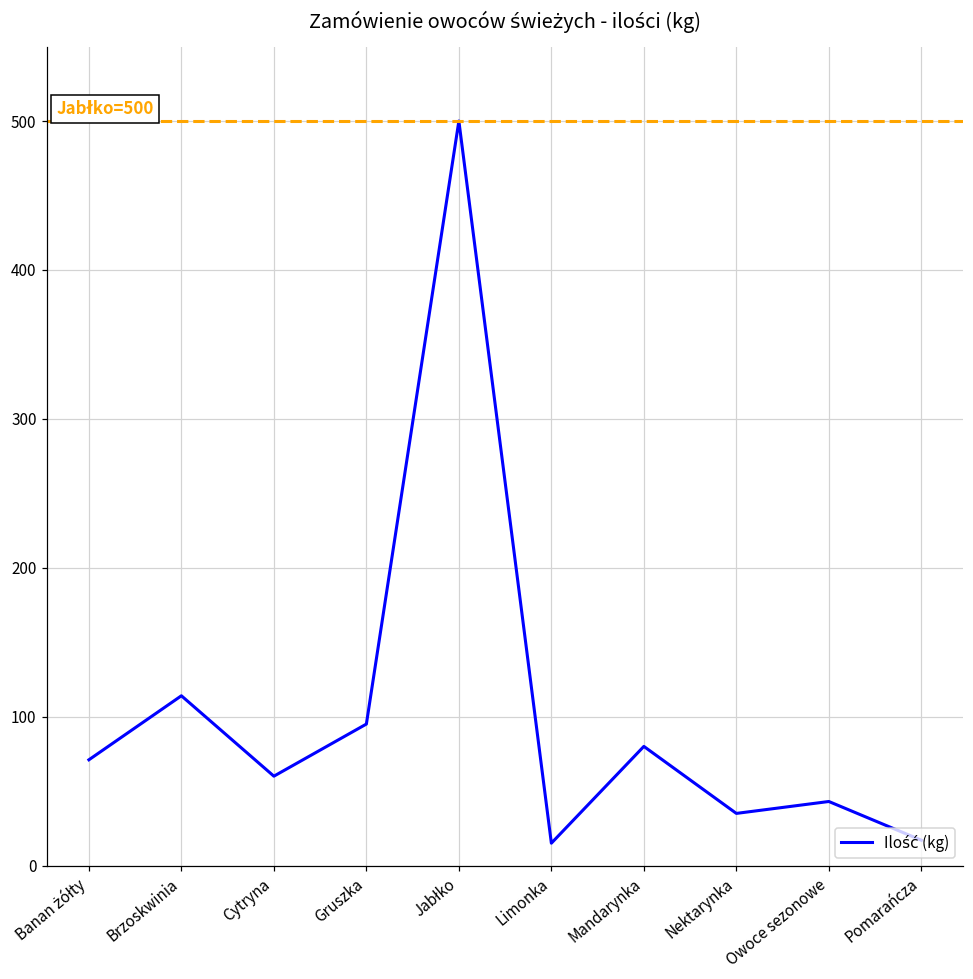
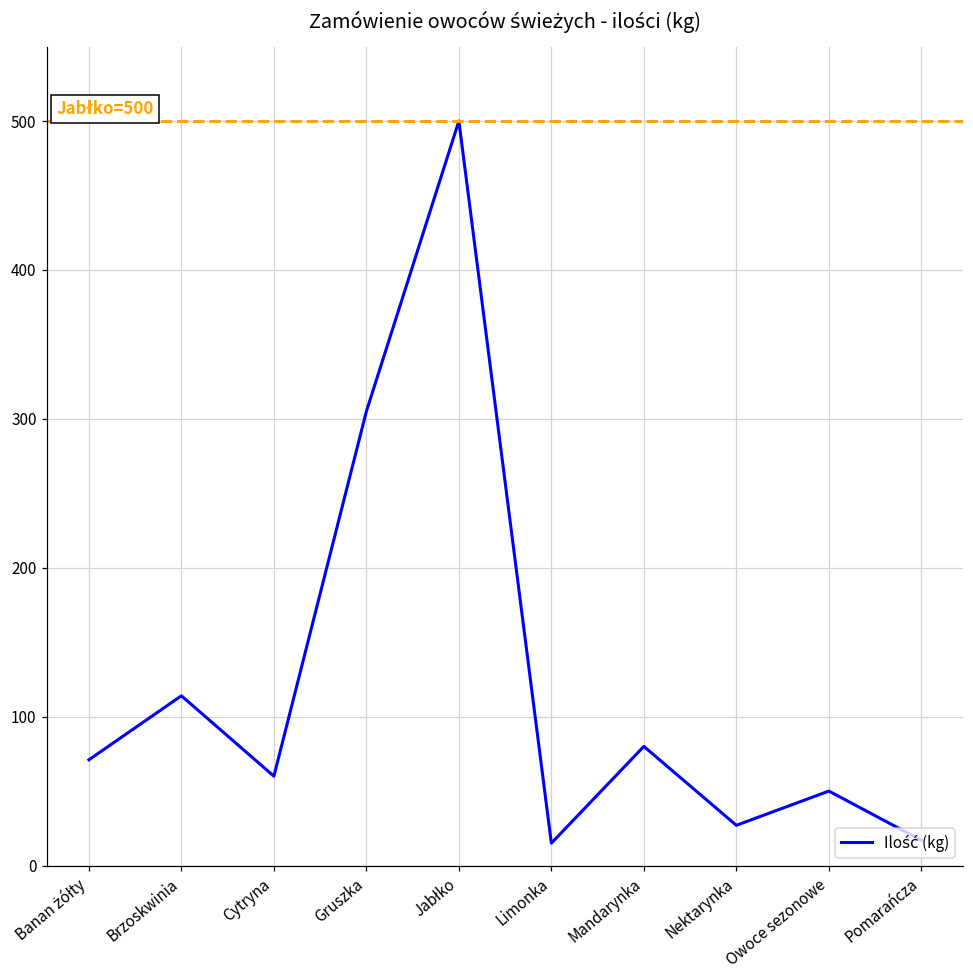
Gruszka: 95 -> 305
Nektarynka: 35 -> 27
Owoce sezonowe: 43 -> 50
